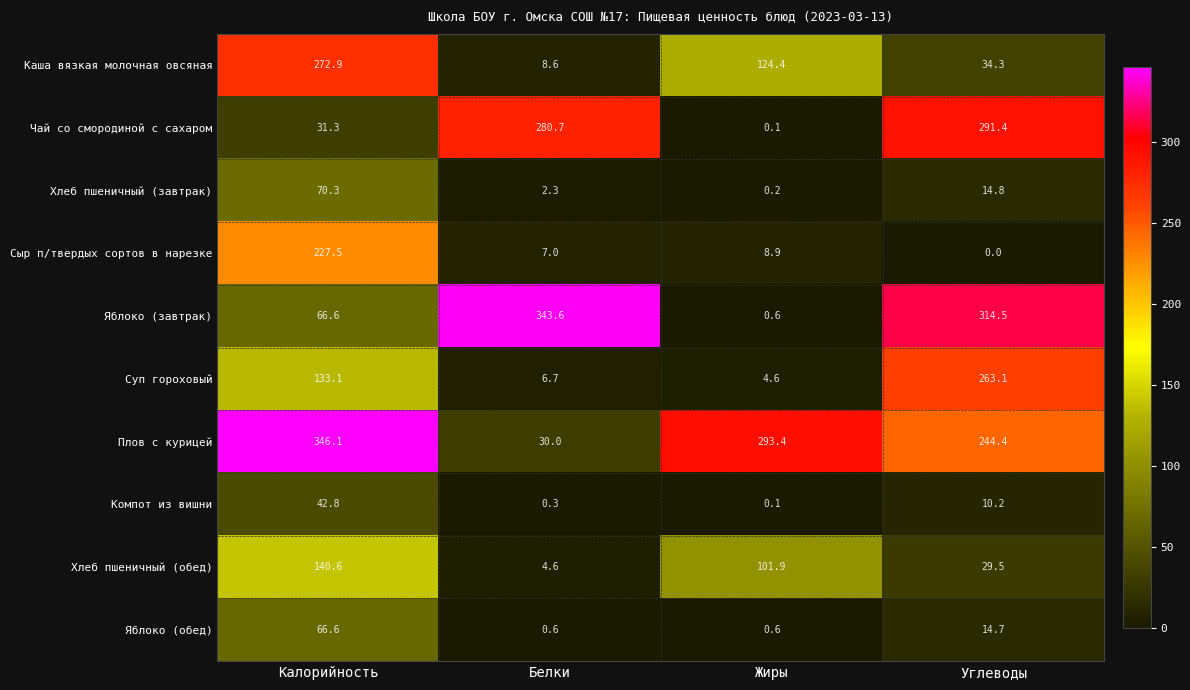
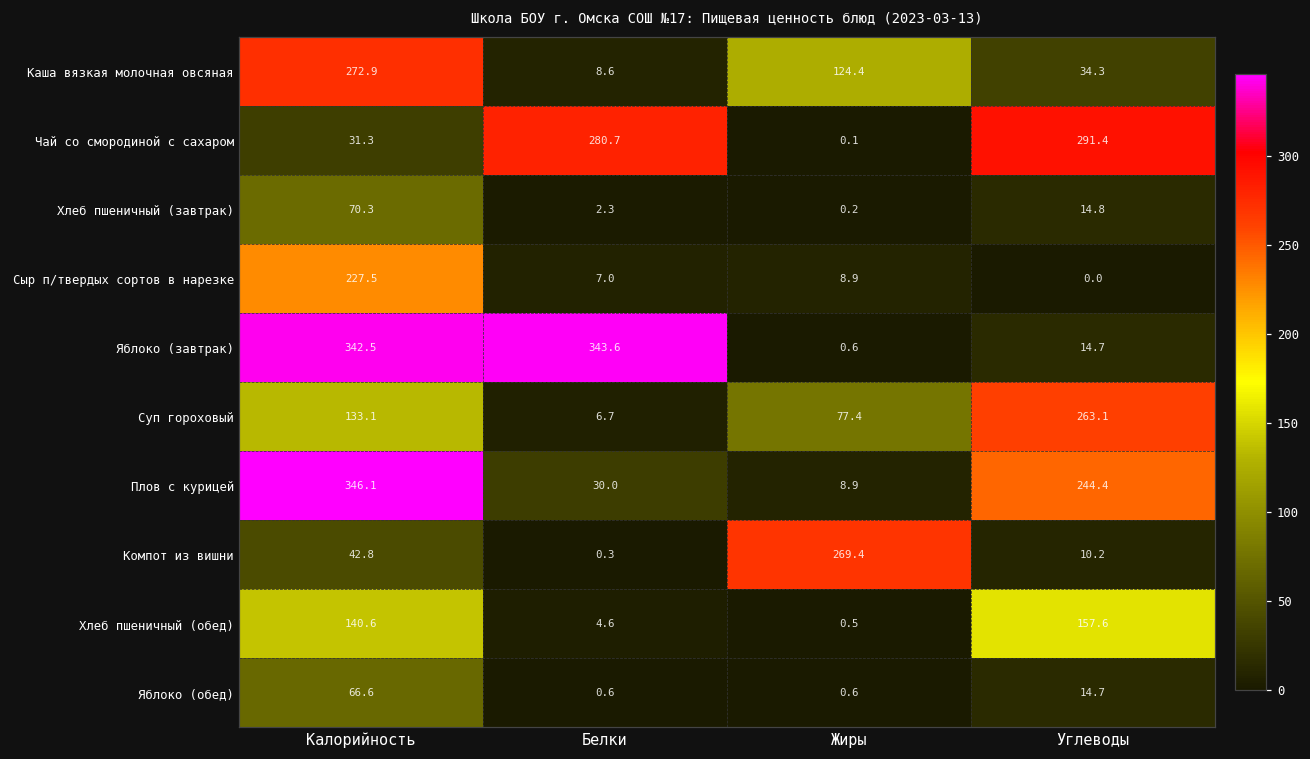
Яблоко (завтрак), Калорийность: 66.6 -> 342.5
Яблоко (завтрак), Углеводы: 314.5 -> 14.7
Суп гороховый, Жиры: 4.6 -> 77.4
Плов с курицей, Жиры: 293.4 -> 8.9
Компот из вишни, Жиры: 0.1 -> 269.4
Хлеб пшеничный (обед), Жиры: 101.9 -> 0.5
Хлеб пшеничный (обед), Углеводы: 29.5 -> 157.6
